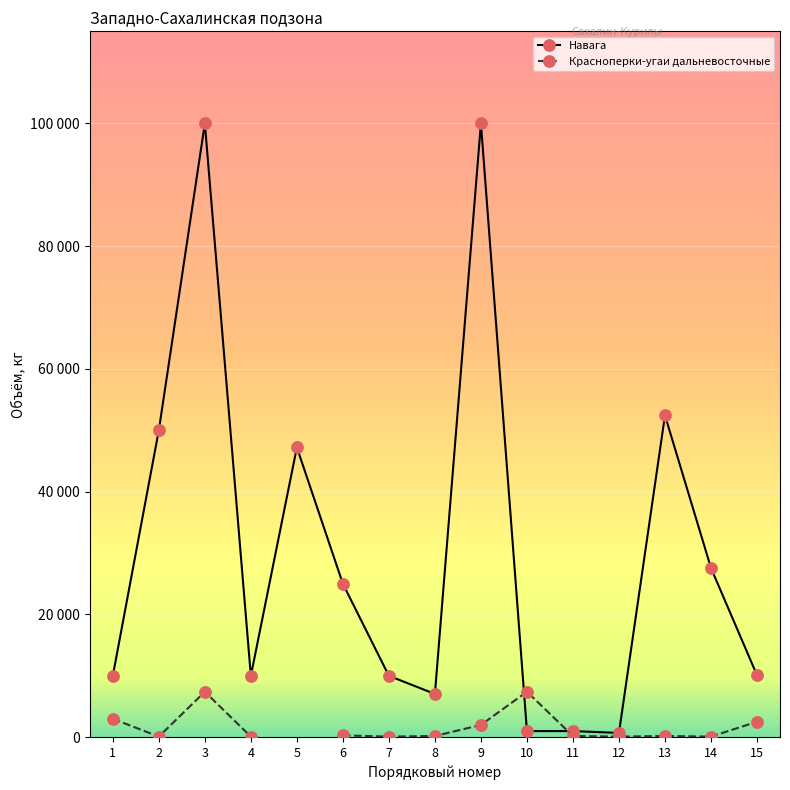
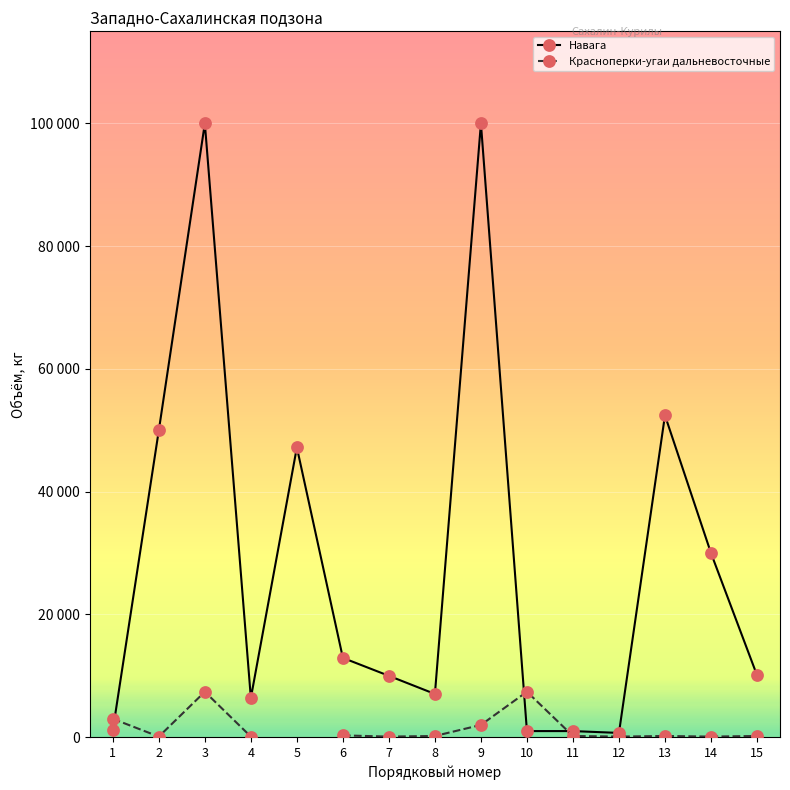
Навага, 1: 10000 -> 1000
Навага, 4: 10000 -> 6000
Навага, 6: 25000 -> 13000
Навага, 14: 28000 -> 30000
Красноперки-угаи дальневосточные, 15: 3000 -> 0
